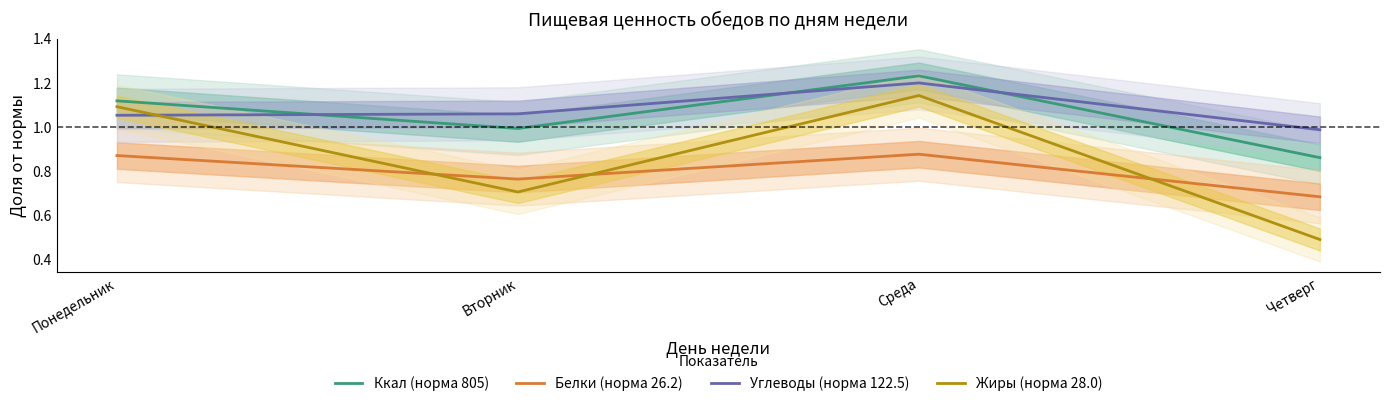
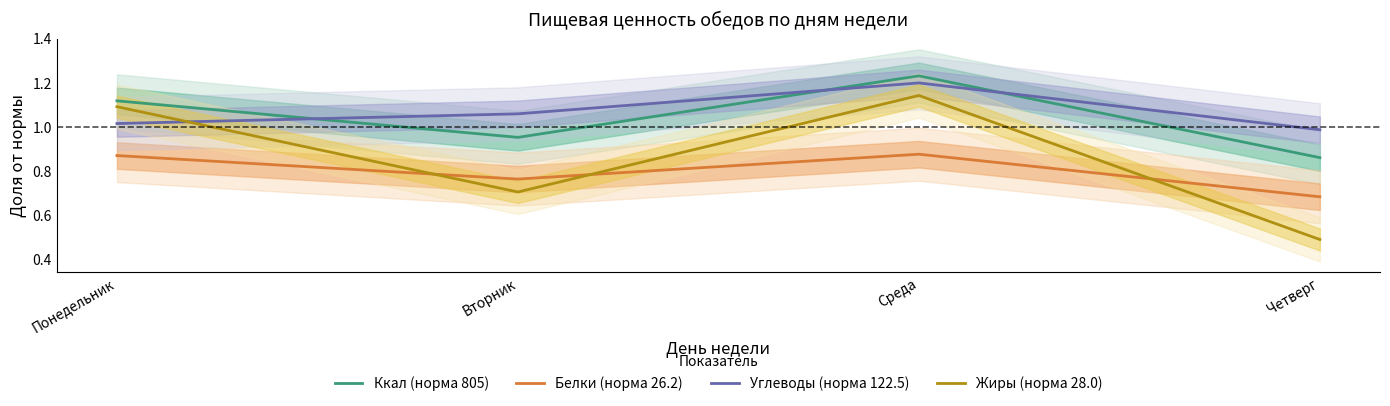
Углеводы (норма 122.5), Понедельник: 1.05 -> 1.02
Ккал (норма 805), Вторник: 0.99 -> 0.95
